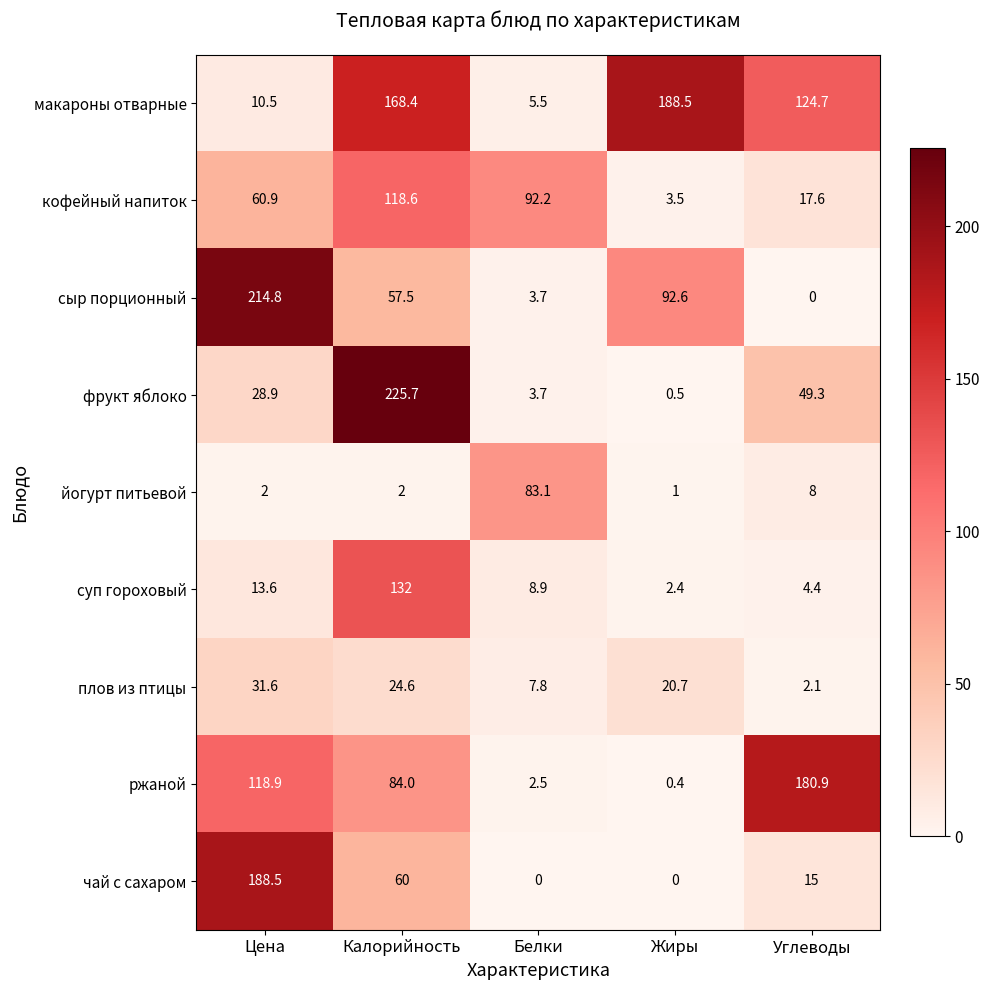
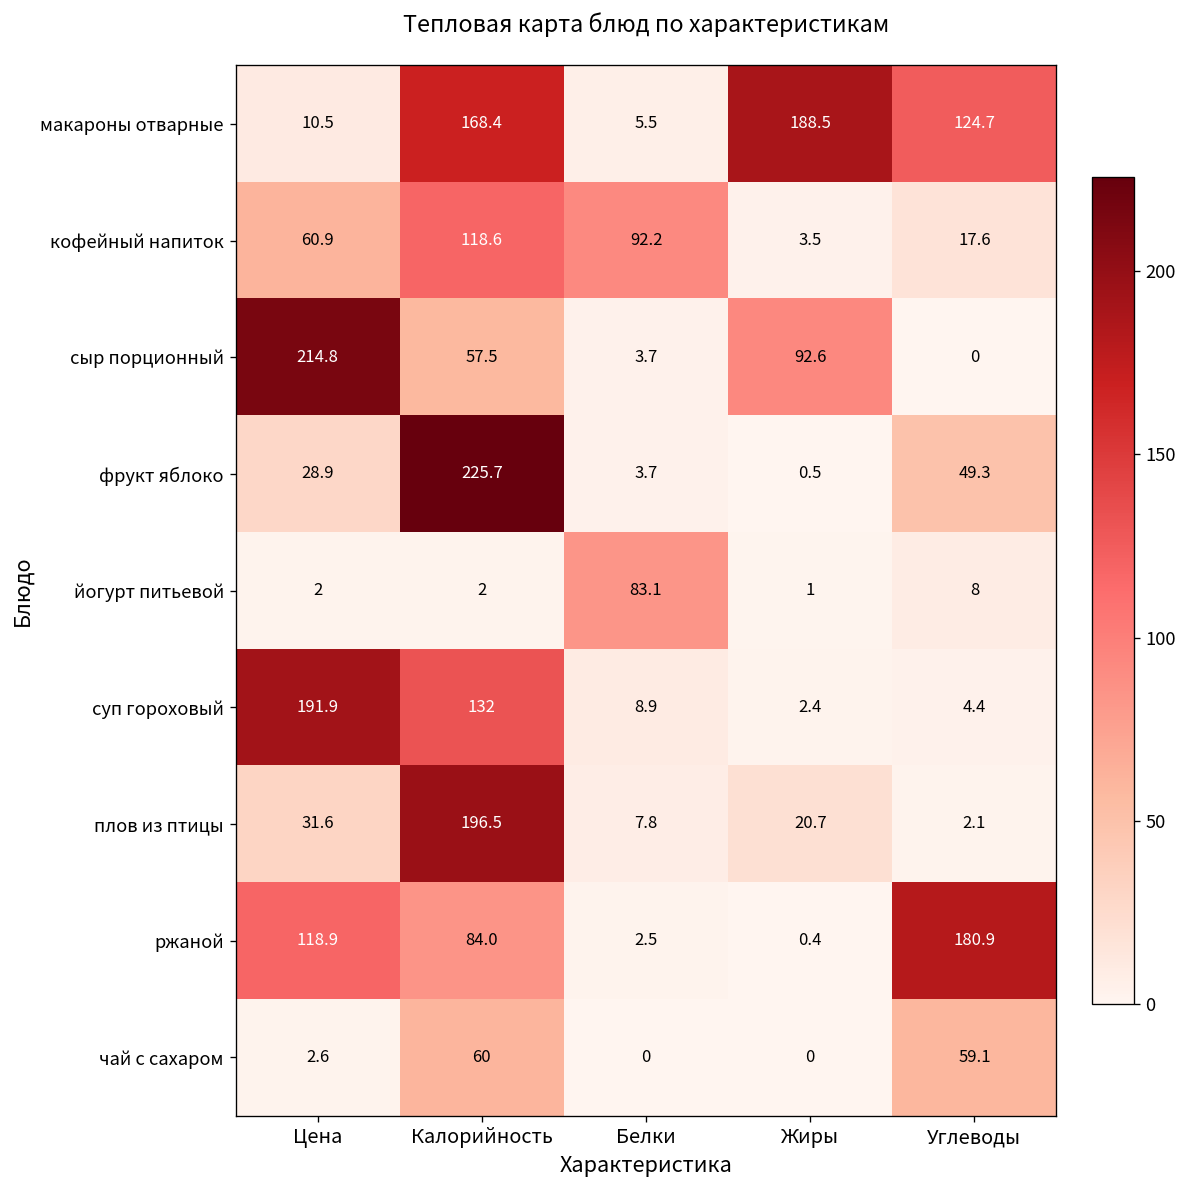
суп гороховый, Цена: 13.6 -> 191.9
плов из птицы, Калорийность: 24.6 -> 196.5
чай с сахаром, Цена: 188.5 -> 2.6
чай с сахаром, Углеводы: 15 -> 59.1
